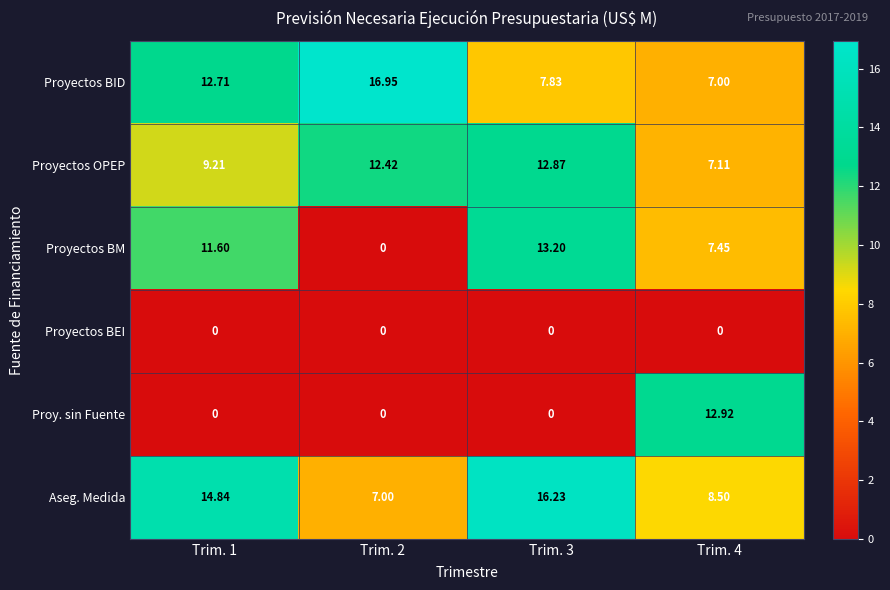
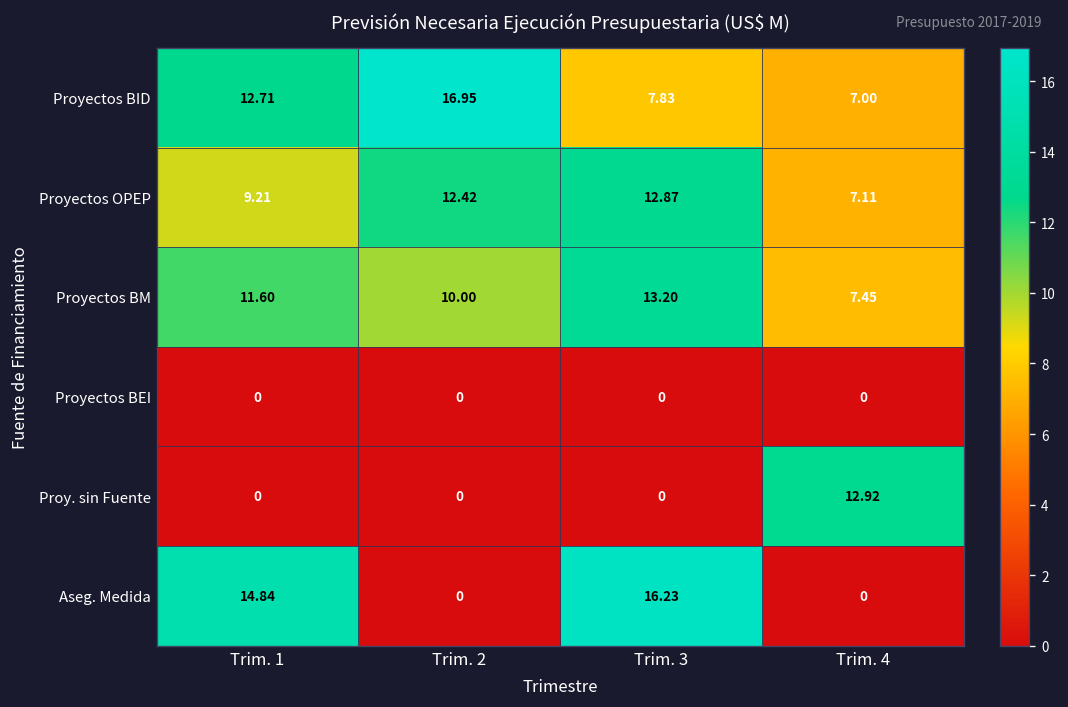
Proyectos BM, Trim. 2: 0 -> 10.00
Aseg. Medida, Trim. 2: 7.00 -> 0
Aseg. Medida, Trim. 4: 8.50 -> 0
